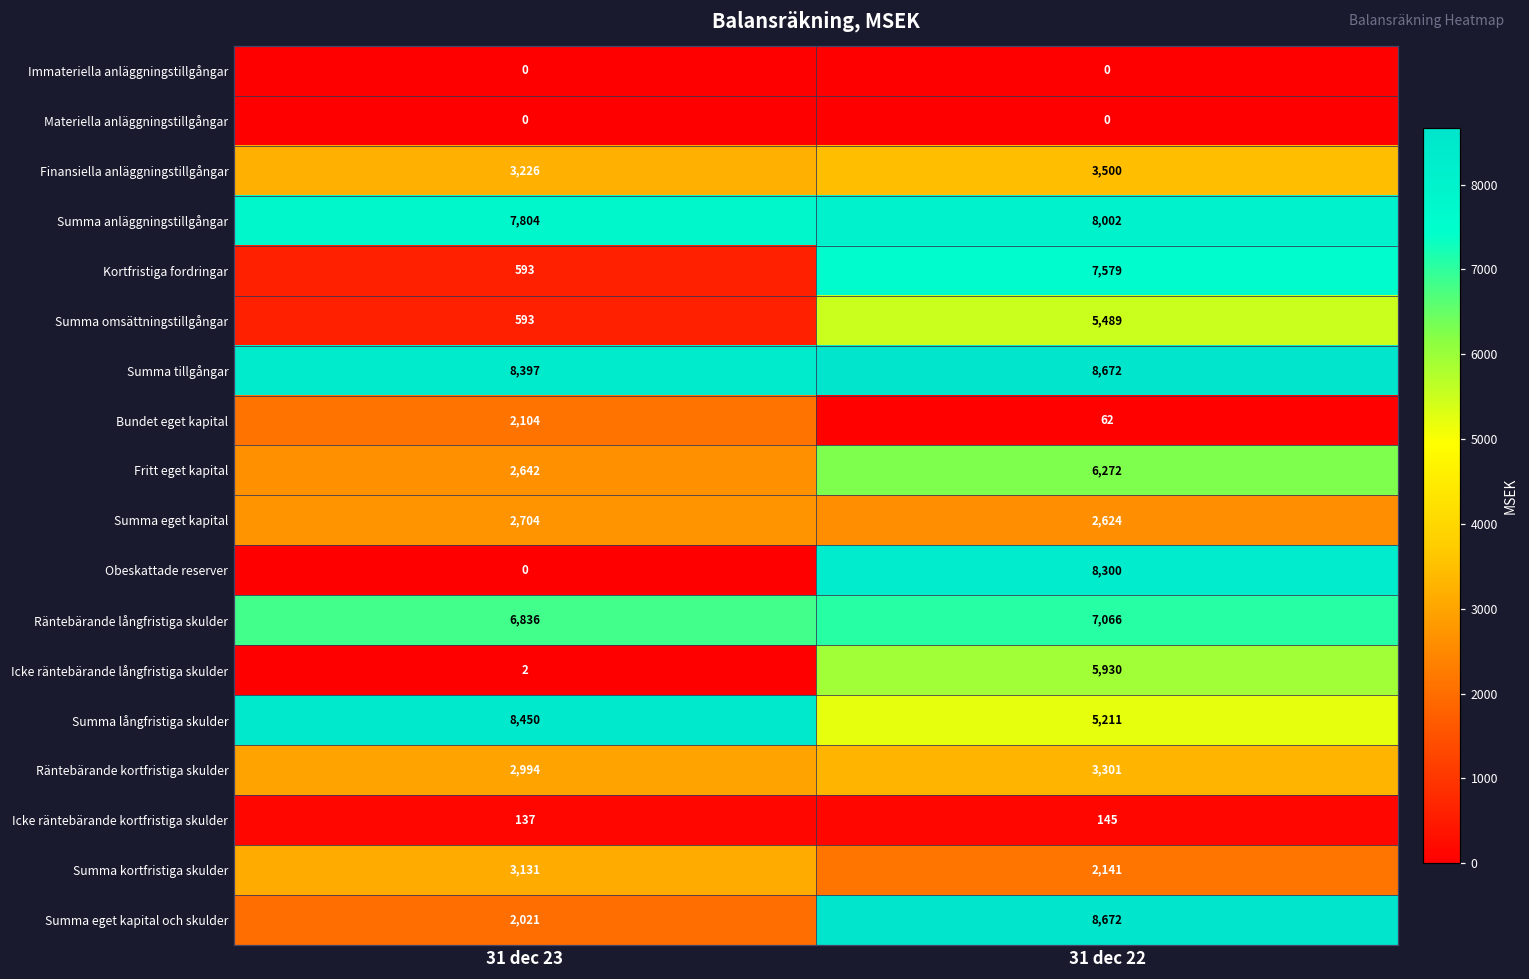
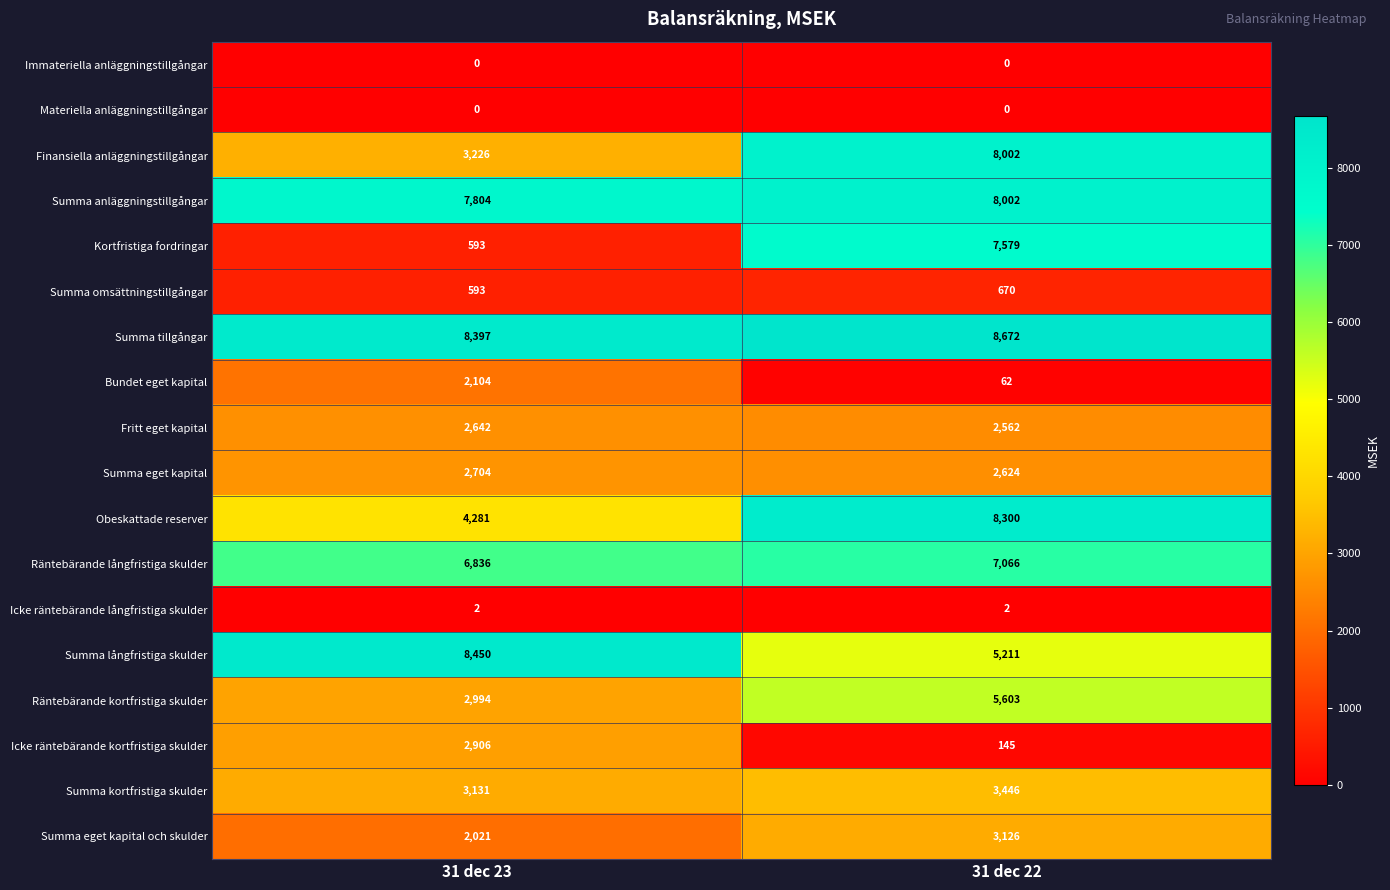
Finansiella anläggningstillgångar, 31 dec 22: 3,500 -> 8,002
Summa omsättningstillgångar, 31 dec 22: 5,489 -> 670
Fritt eget kapital, 31 dec 22: 6,272 -> 2,562
Obeskattade reserver, 31 dec 23: 0 -> 4,281
Icke räntebärande långfristiga skulder, 31 dec 22: 5,930 -> 2
Räntebärande kortfristiga skulder, 31 dec 22: 3,301 -> 5,603
Icke räntebärande kortfristiga skulder, 31 dec 23: 137 -> 2,906
Summa kortfristiga skulder, 31 dec 22: 2,141 -> 3,446
Summa eget kapital och skulder, 31 dec 22: 8,672 -> 3,126
